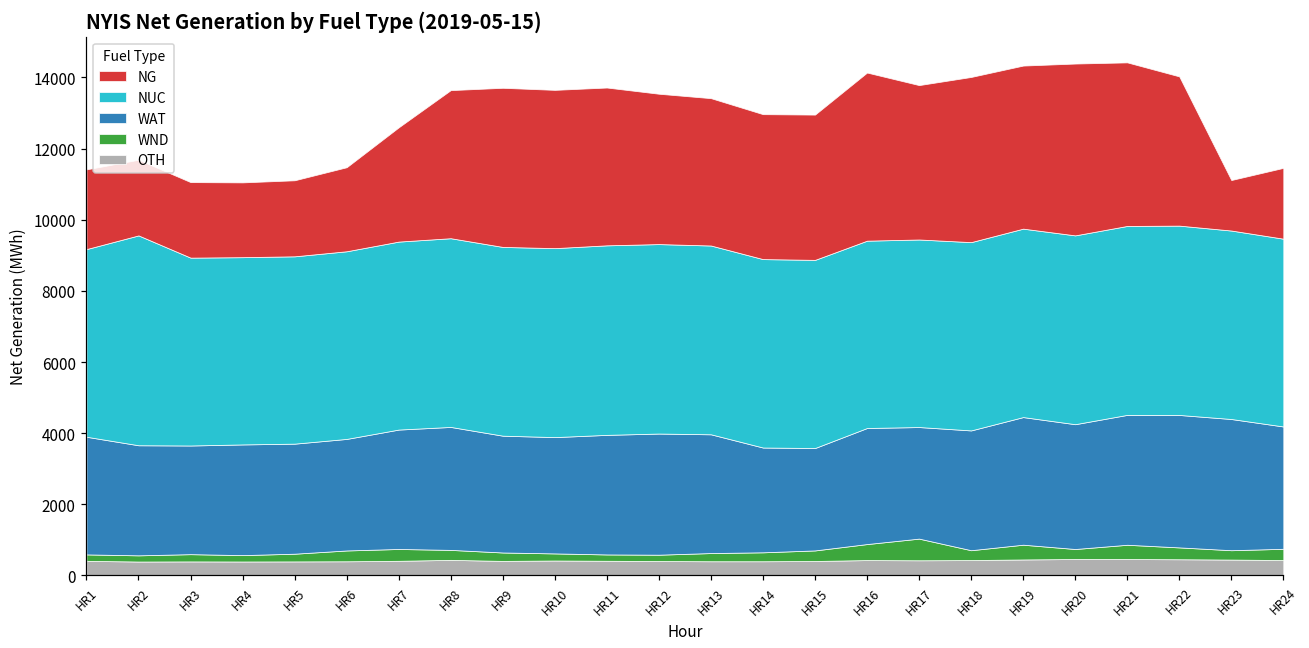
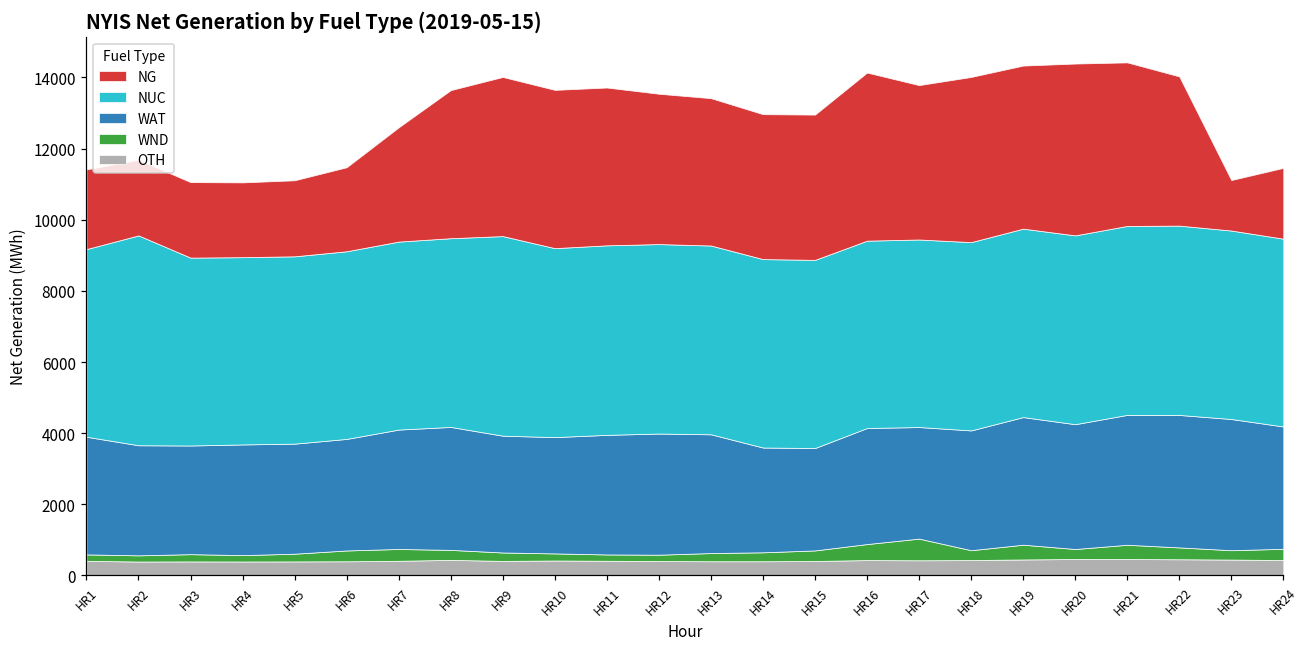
NUC, HR9: 5300 -> 5600
